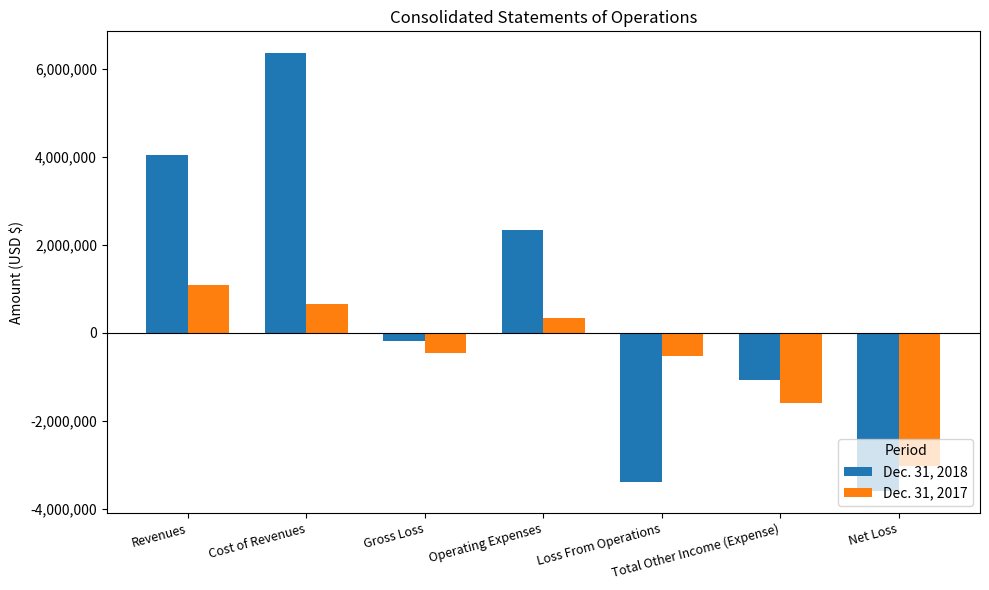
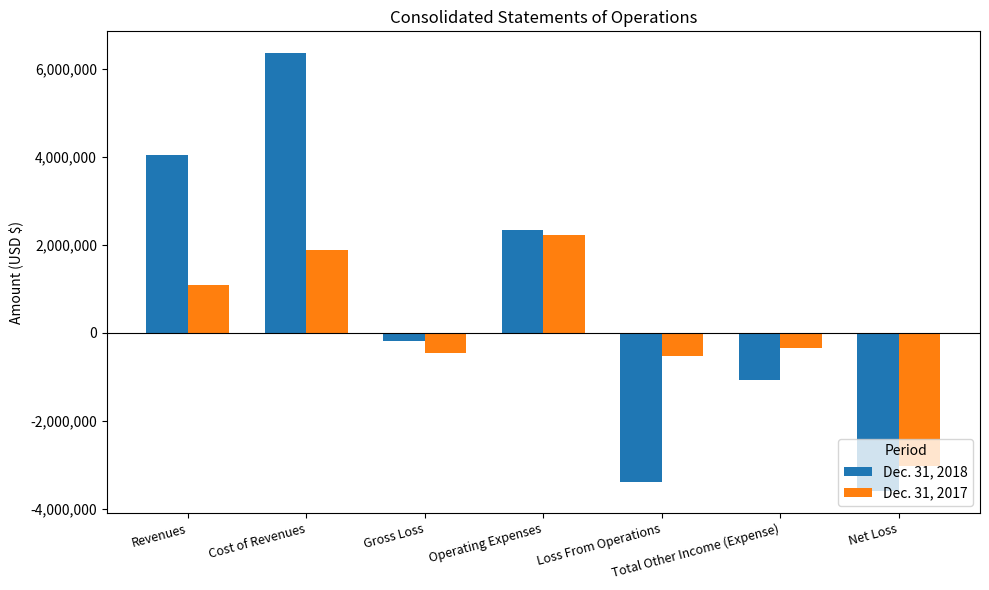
Dec. 31, 2017, Cost of Revenues: 700,000 -> 1,900,000
Dec. 31, 2017, Operating Expenses: 300,000 -> 2,200,000
Dec. 31, 2017, Total Other Income (Expense): -1,600,000 -> -300,000
